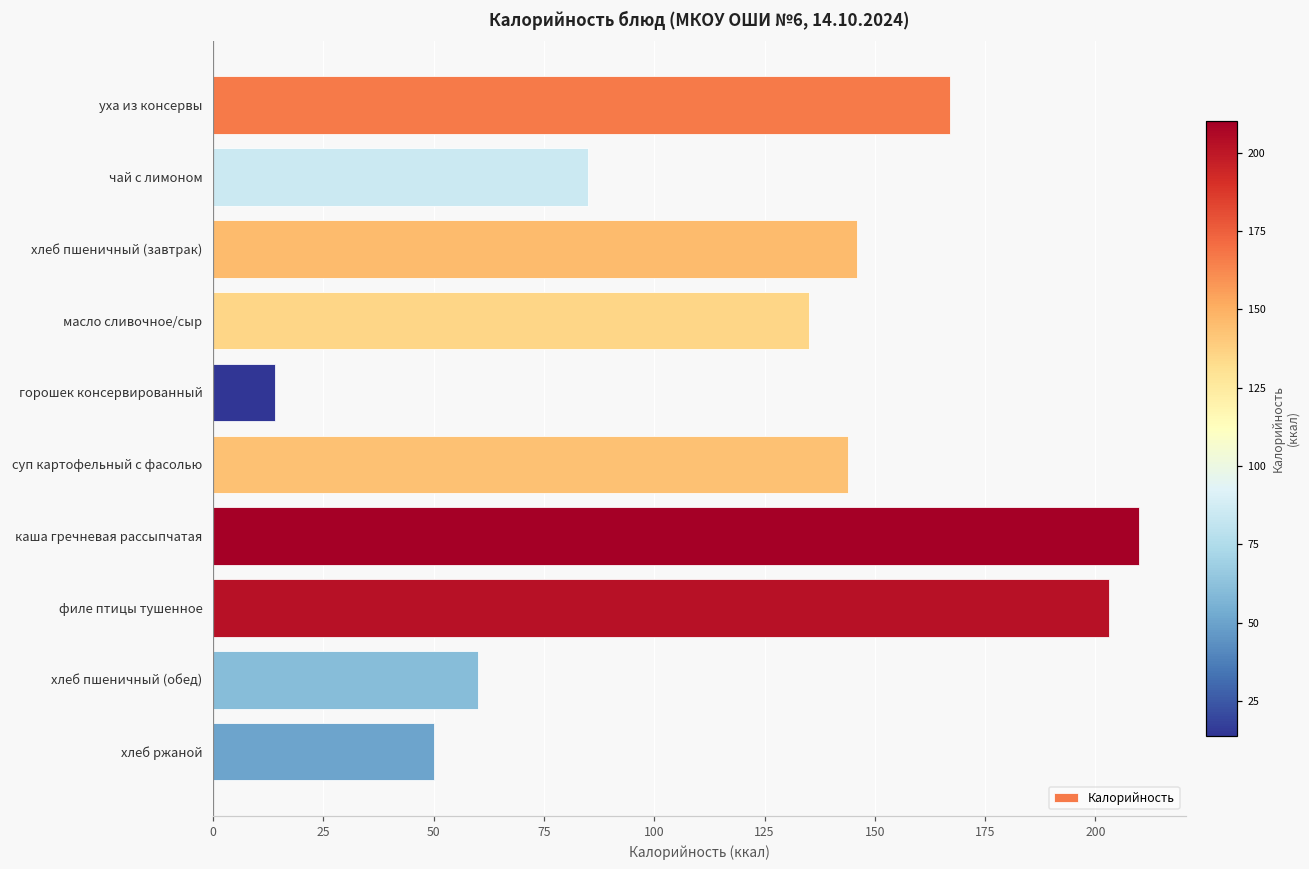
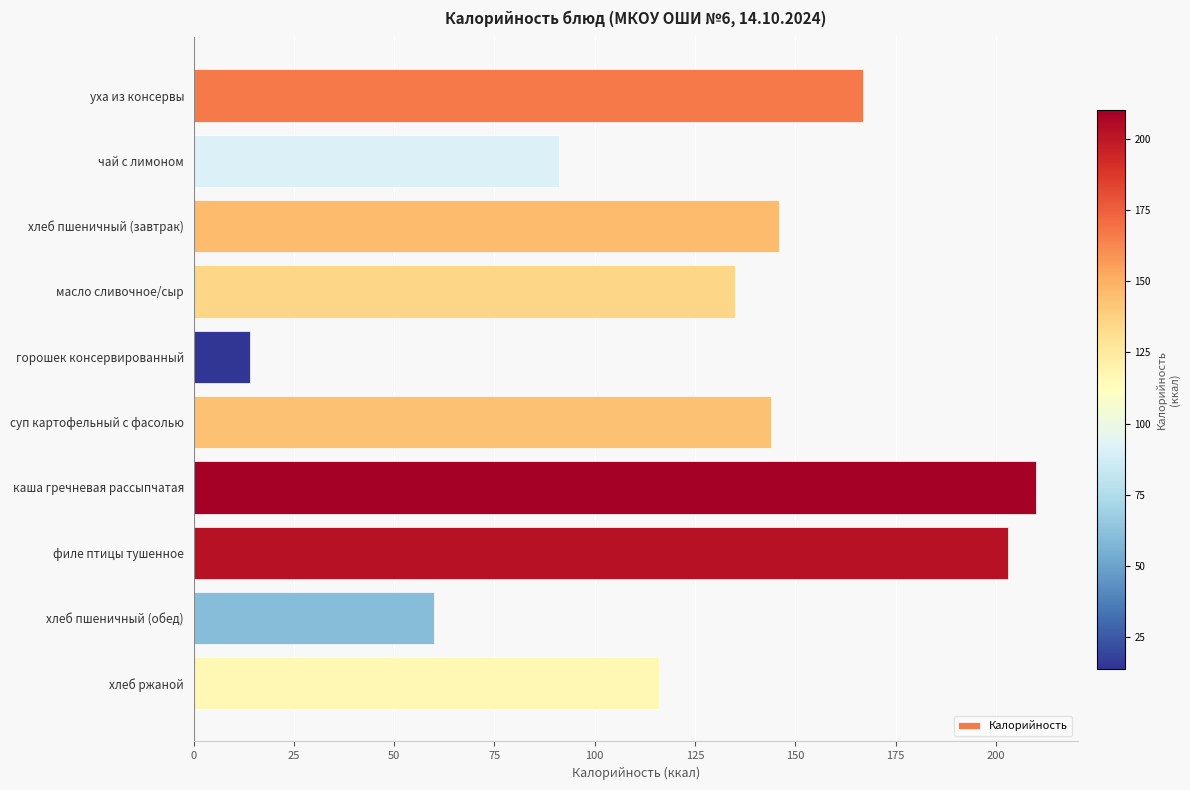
чай с лимоном: 85 -> 91
хлеб ржаной: 50 -> 116
